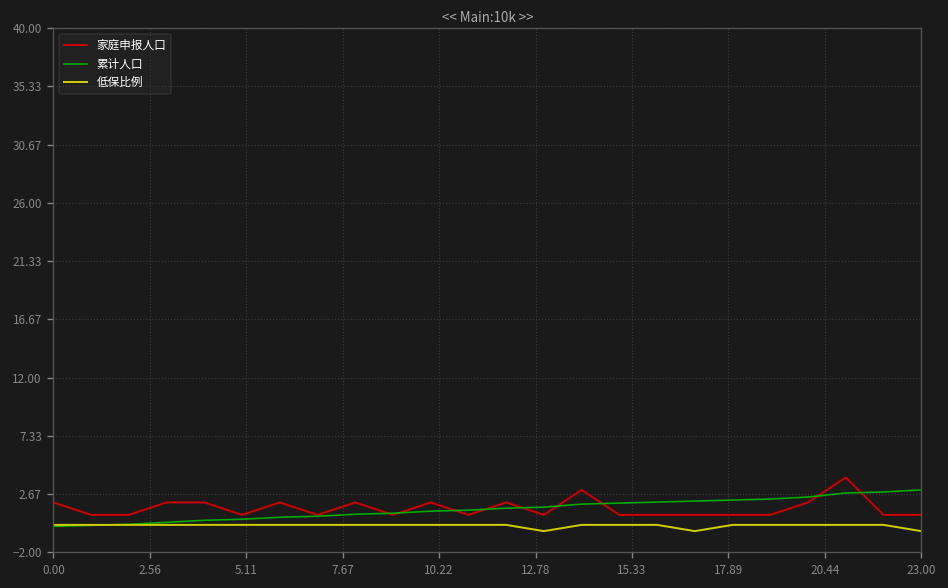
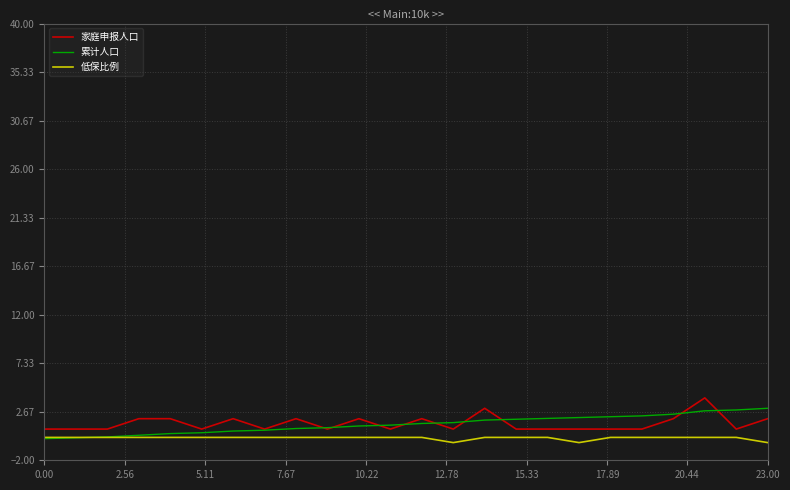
家庭申报人口, 0.00: 2 -> 1
家庭申报人口, 23.00: 1 -> 2
